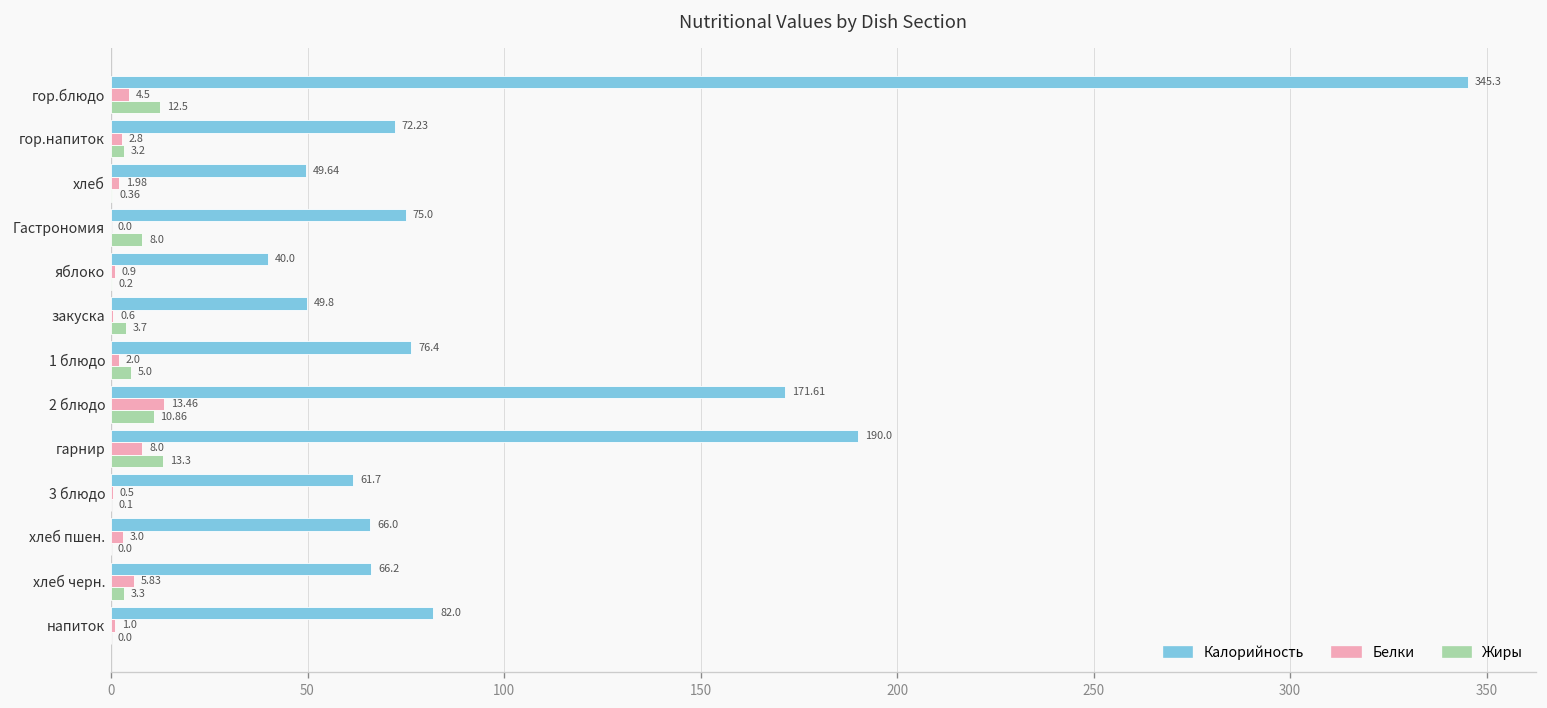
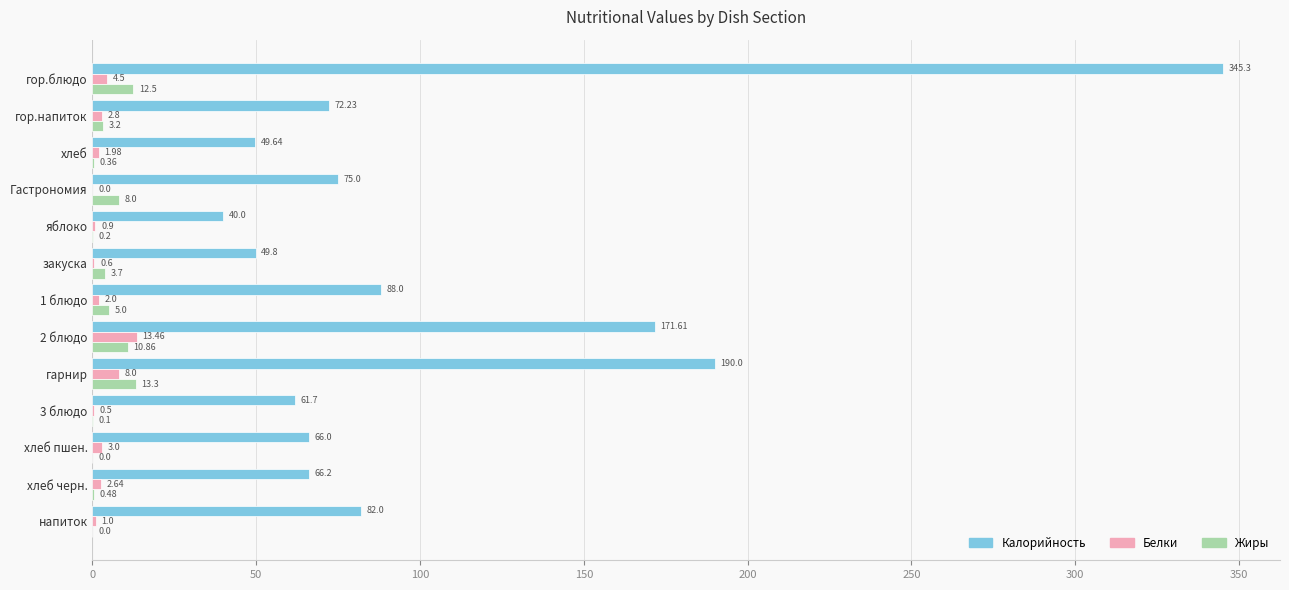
Калорийность, 1 блюдо: 76.4 -> 88.0
Белки, хлеб черн.: 5.83 -> 2.64
Жиры, хлеб черн.: 3.3 -> 0.48
